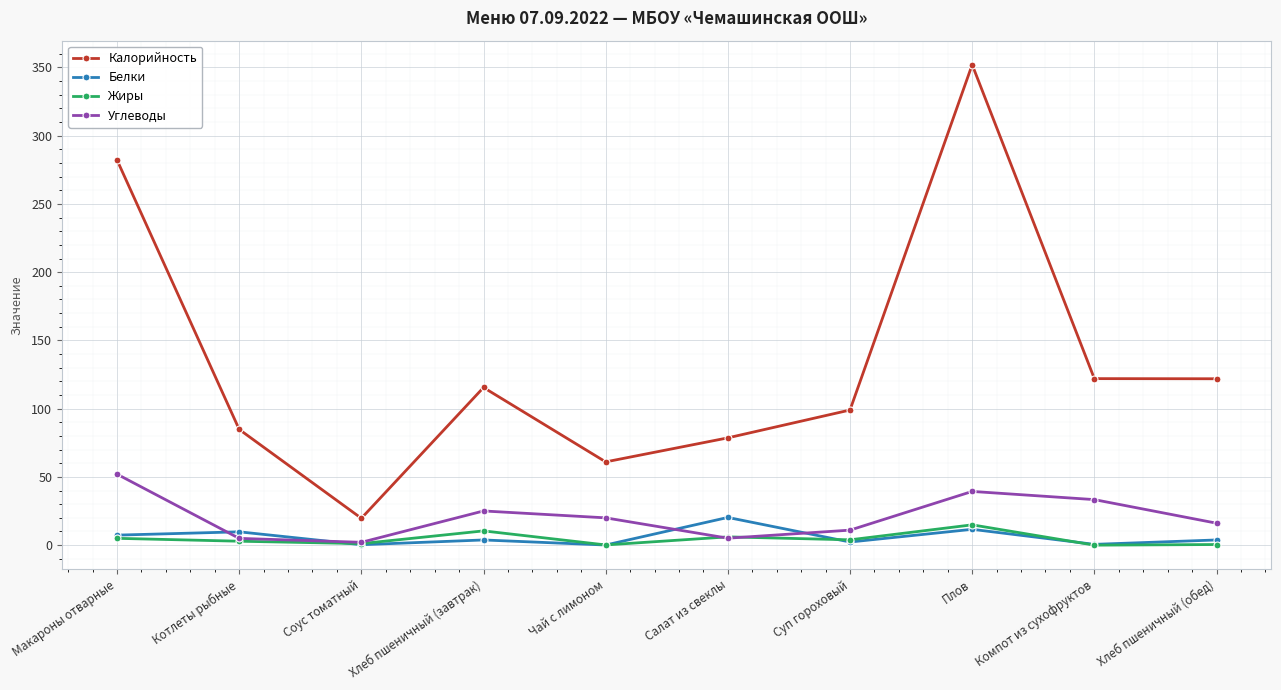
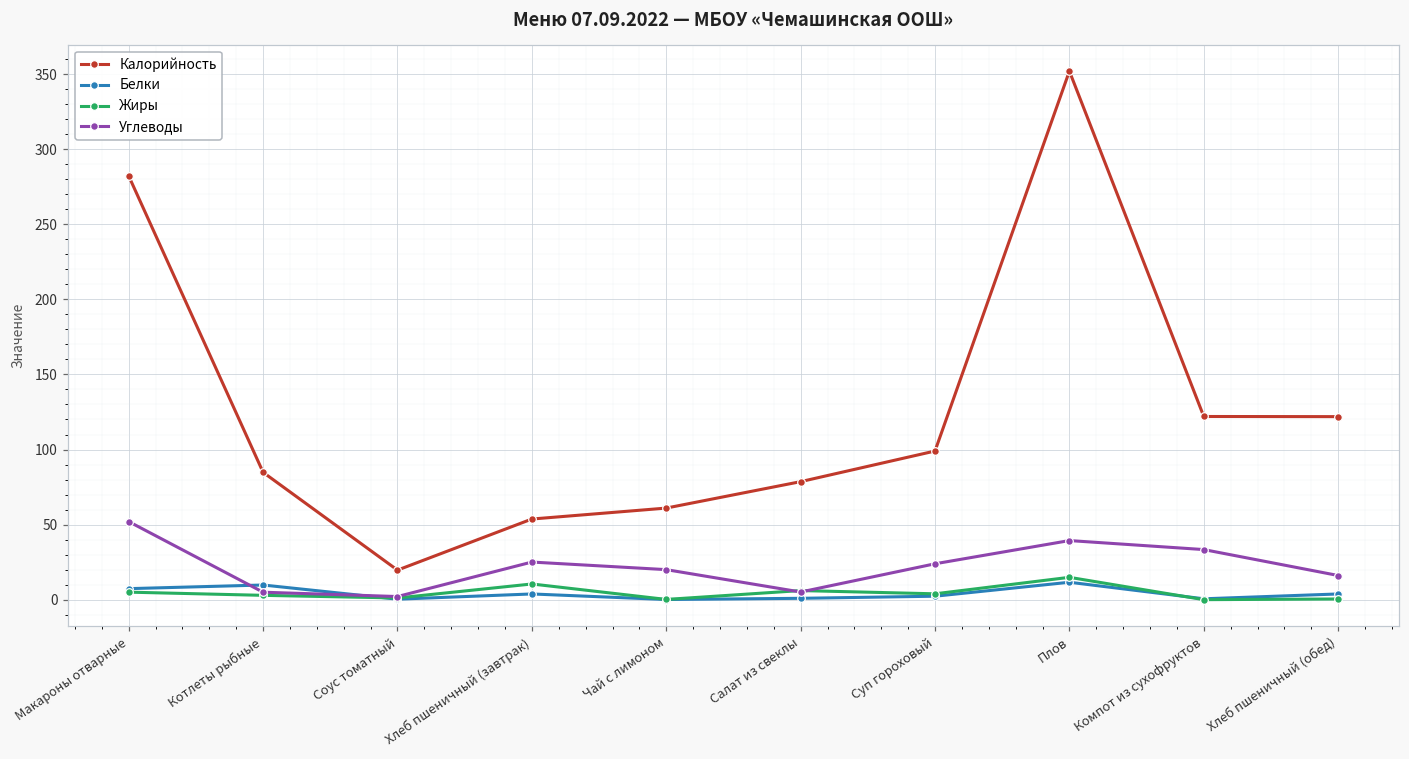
Калорийность, Хлеб пшеничный (завтрак): 116 -> 54
Белки, Салат из свеклы: 20 -> 1
Углеводы, Суп гороховый: 11 -> 24
